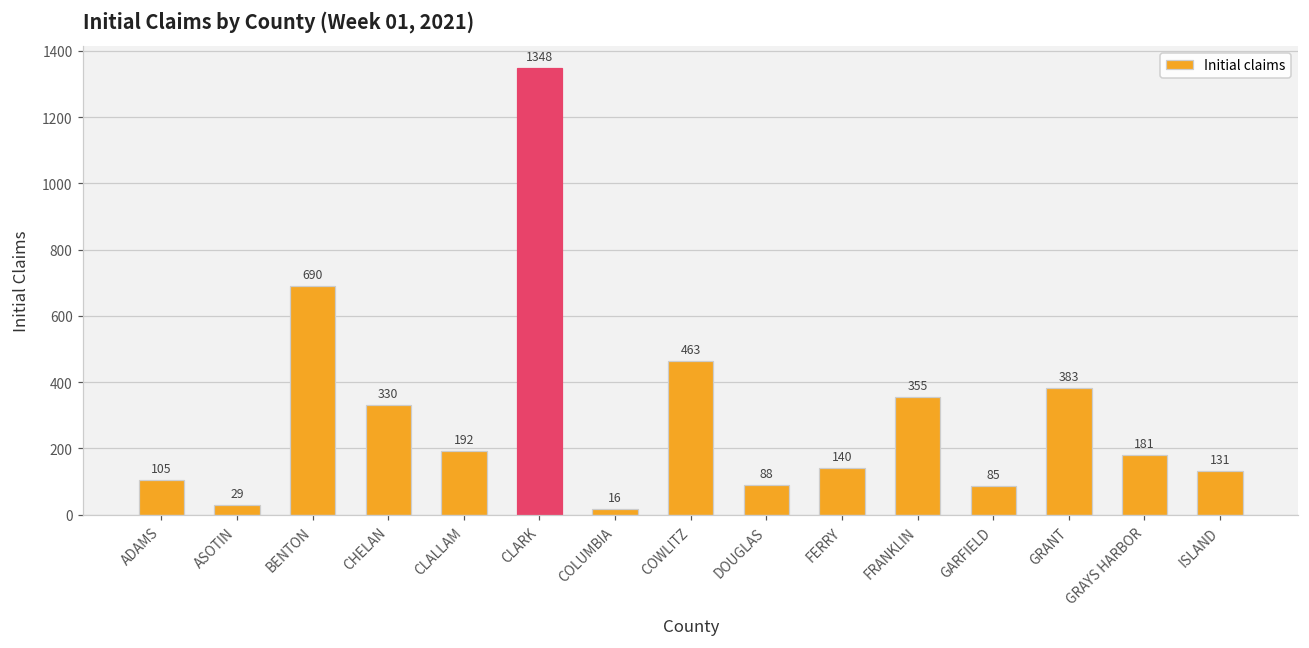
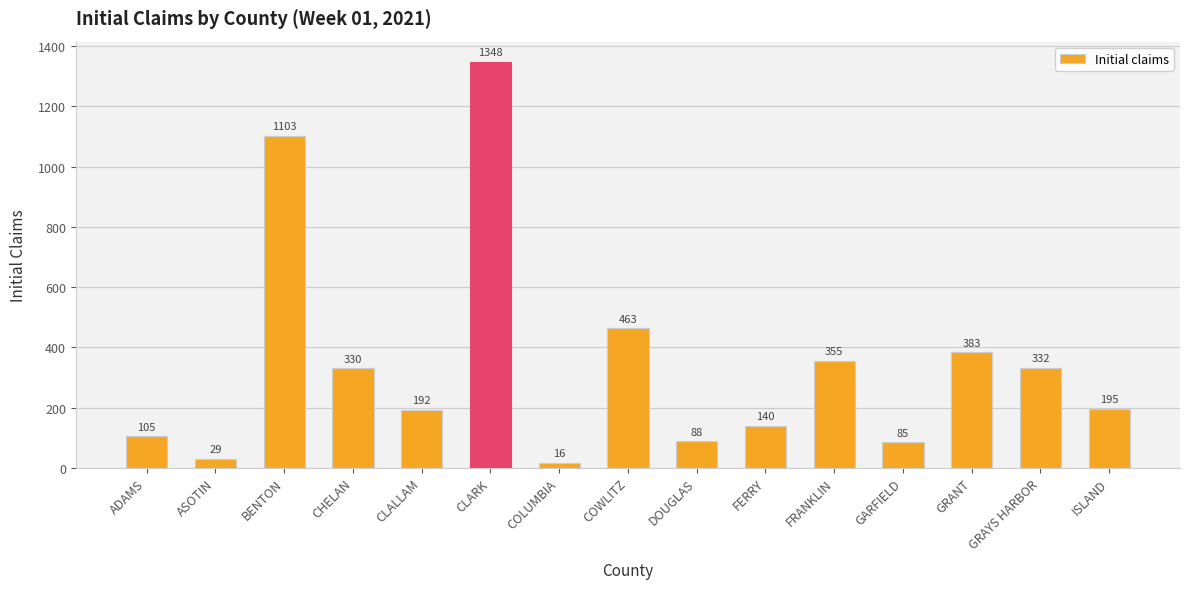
BENTON: 690 -> 1103
GRAYS HARBOR: 181 -> 332
ISLAND: 131 -> 195
